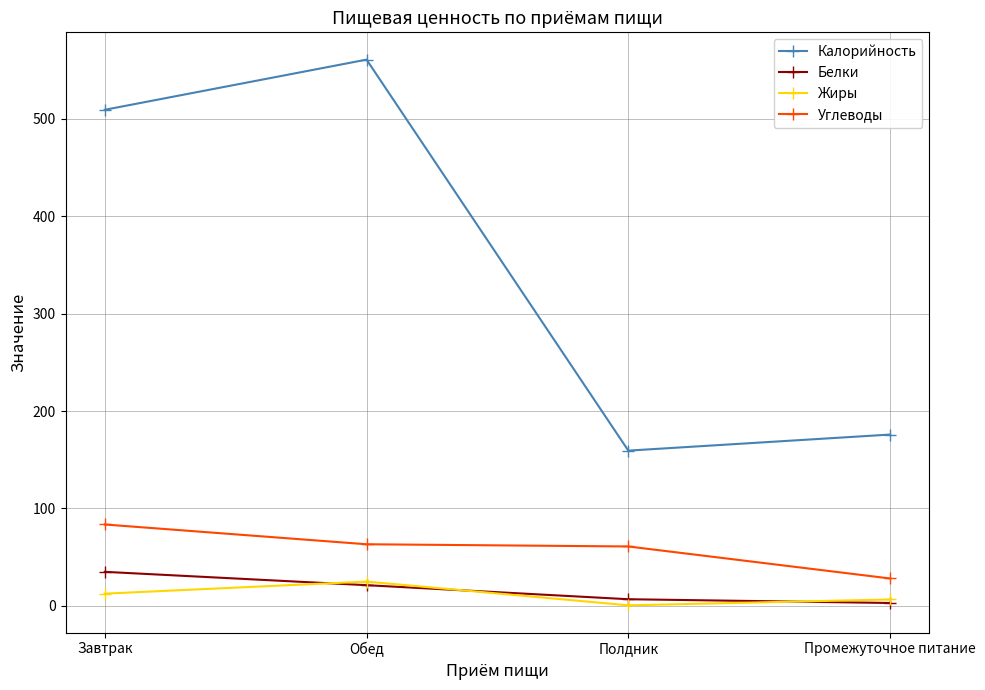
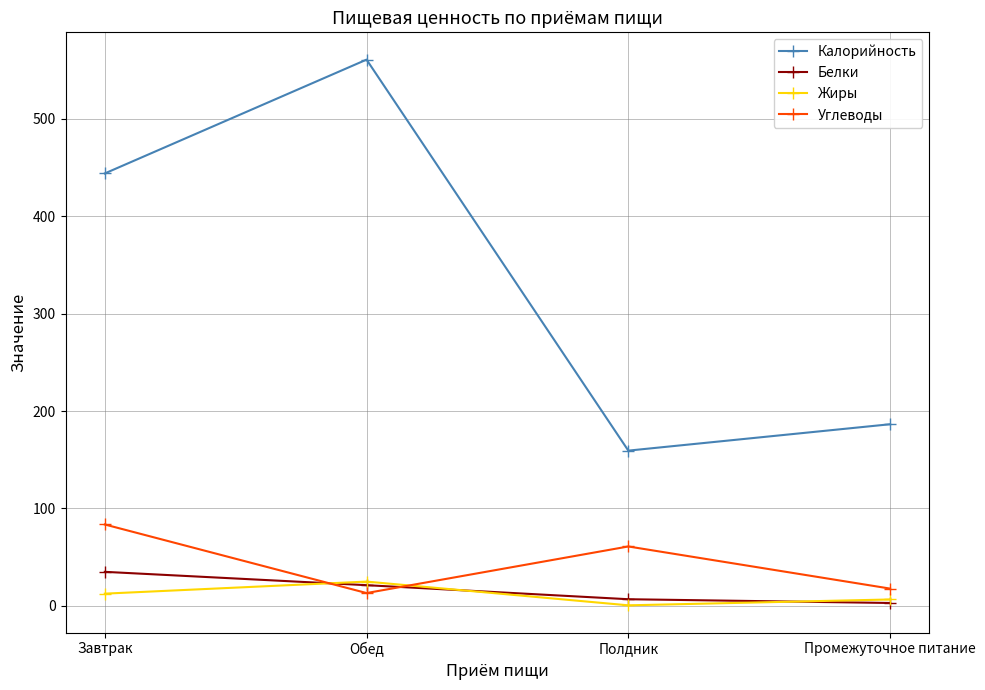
Калорийность, Завтрак: 510 -> 440
Углеводы, Обед: 60 -> 10
Калорийность, Промежуточное питание: 180 -> 190
Углеводы, Промежуточное питание: 30 -> 20
